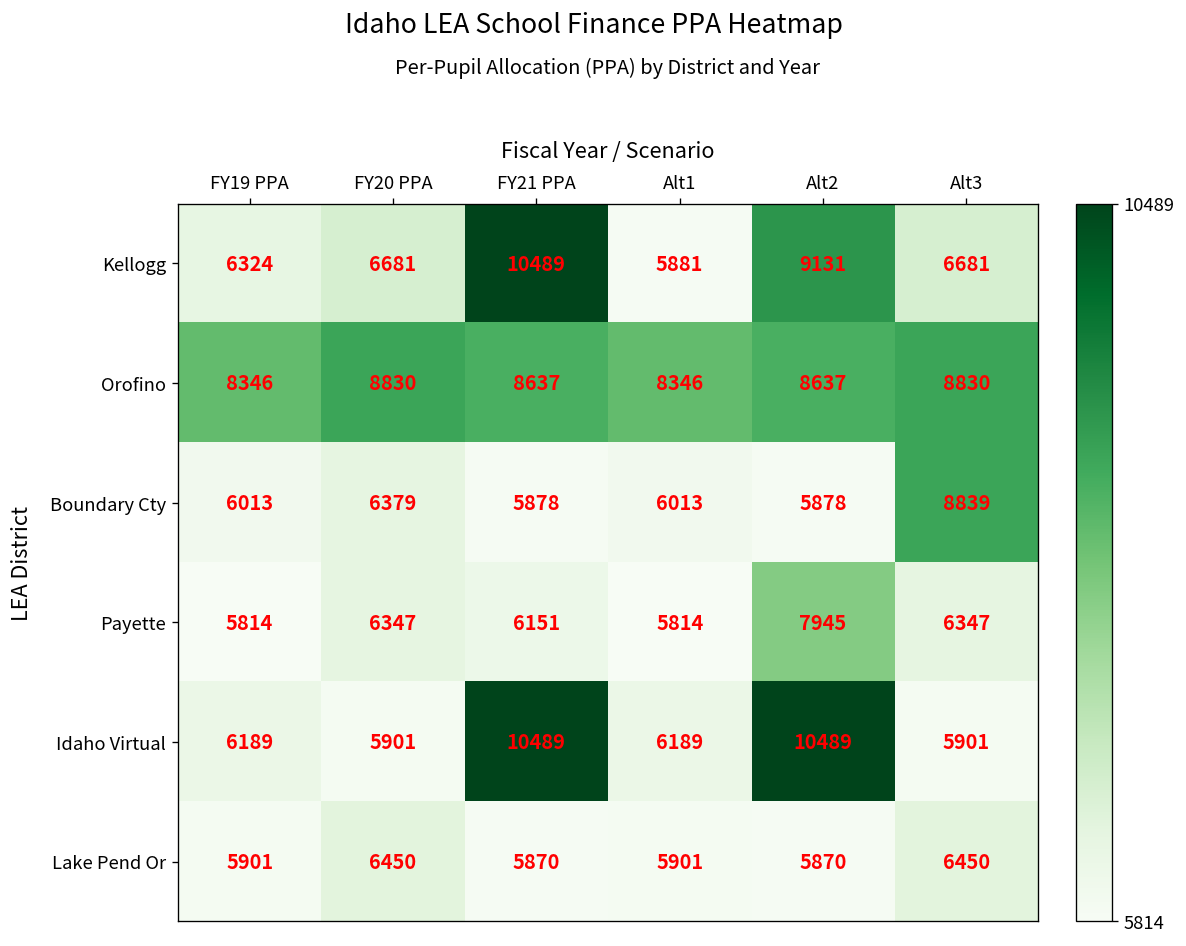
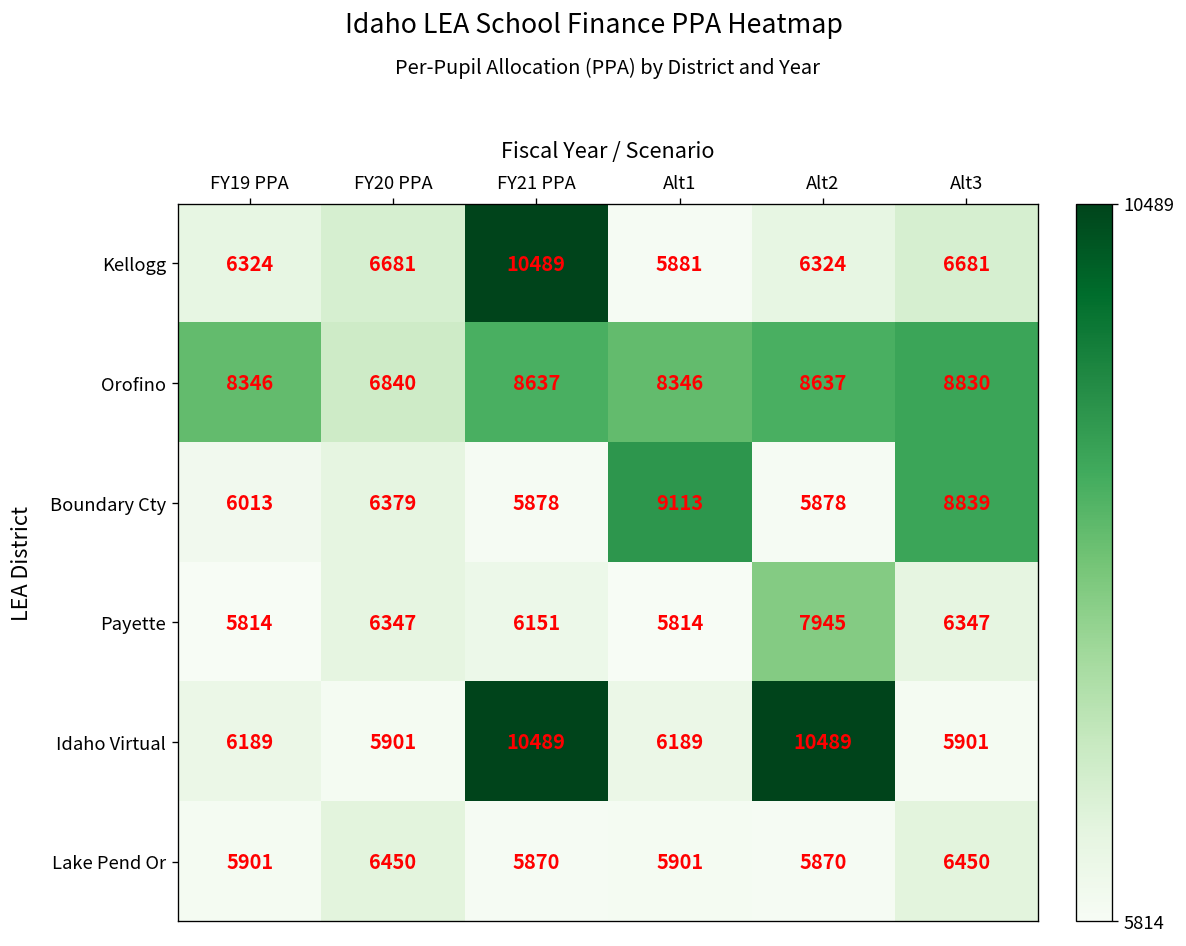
Kellogg, Alt2: 9131 -> 6324
Orofino, FY20 PPA: 8830 -> 6840
Boundary Cty, Alt1: 6013 -> 9113
